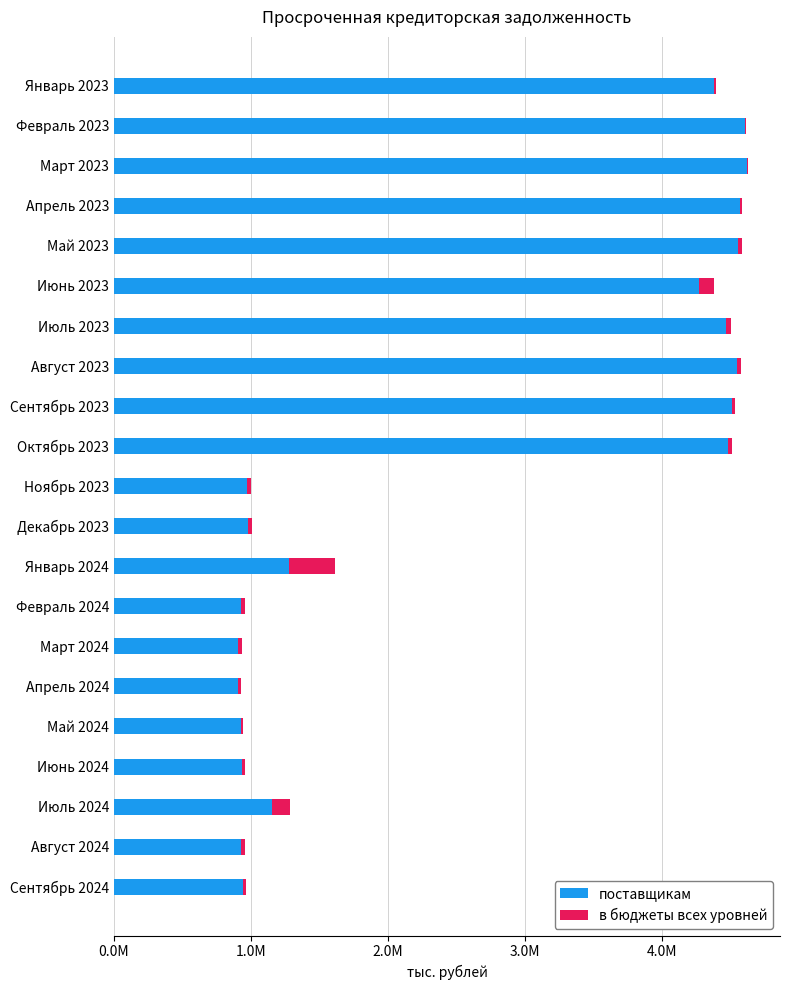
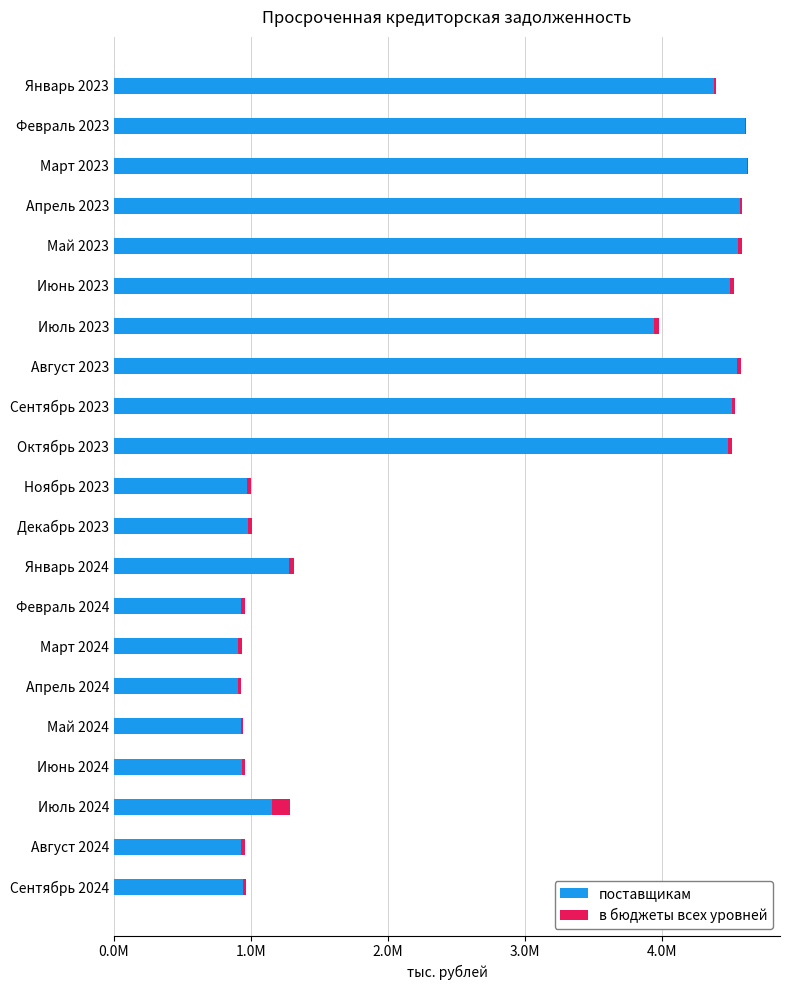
поставщикам, Июнь 2023: 4270000 -> 4490000
в бюджеты всех уровней, Июнь 2023: 110000 -> 30000
поставщикам, Июль 2023: 4470000 -> 3940000
в бюджеты всех уровней, Январь 2024: 330000 -> 30000
